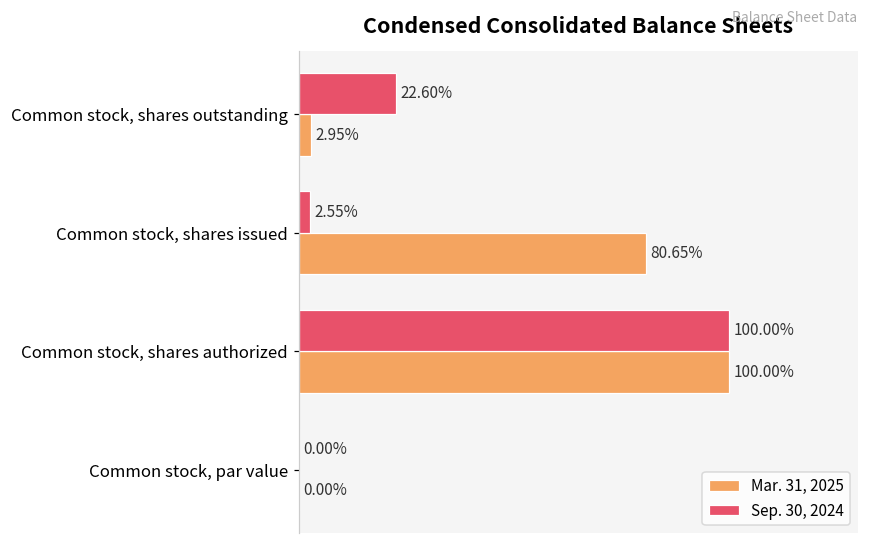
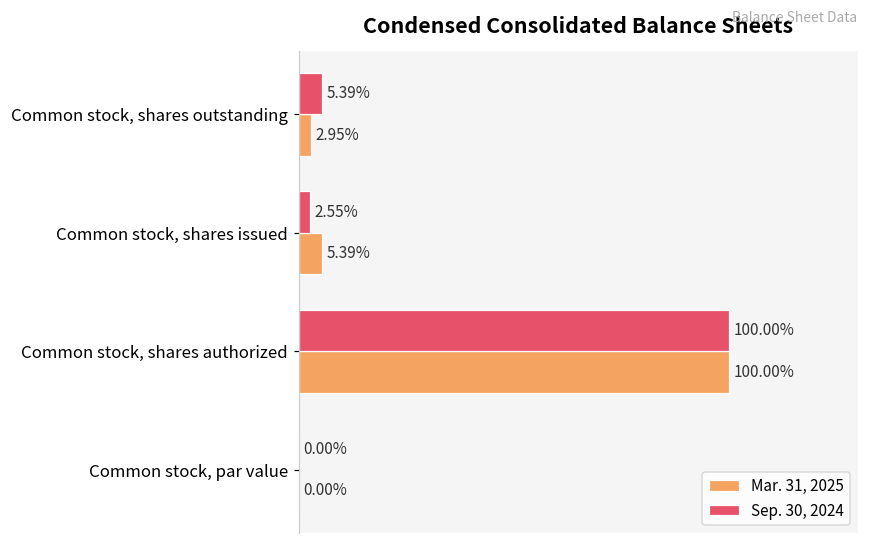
Sep. 30, 2024, Common stock, shares outstanding: 22.60% -> 5.39%
Mar. 31, 2025, Common stock, shares issued: 80.65% -> 5.39%
